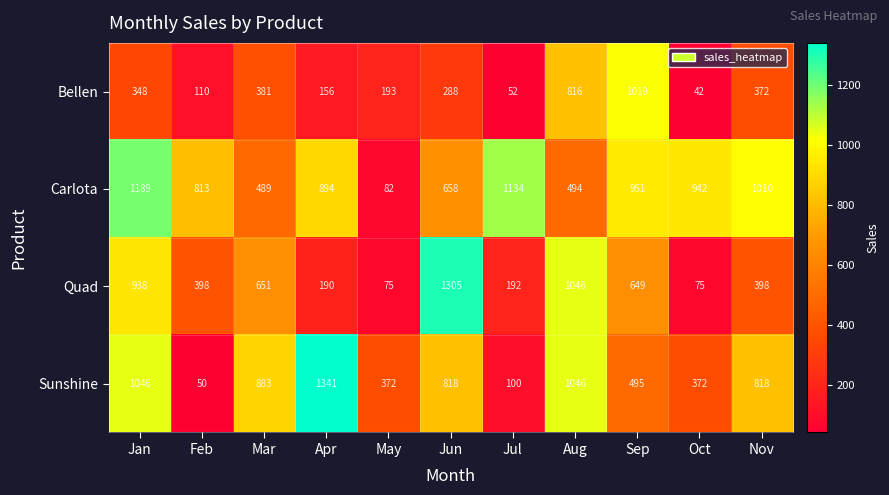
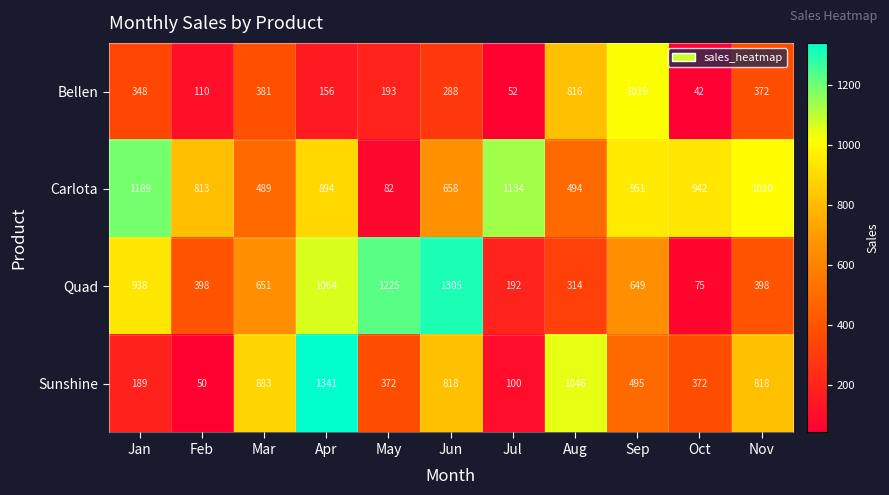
Quad, Apr: 190 -> 1064
Quad, May: 75 -> 1225
Quad, Aug: 1046 -> 314
Sunshine, Jan: 1046 -> 189
